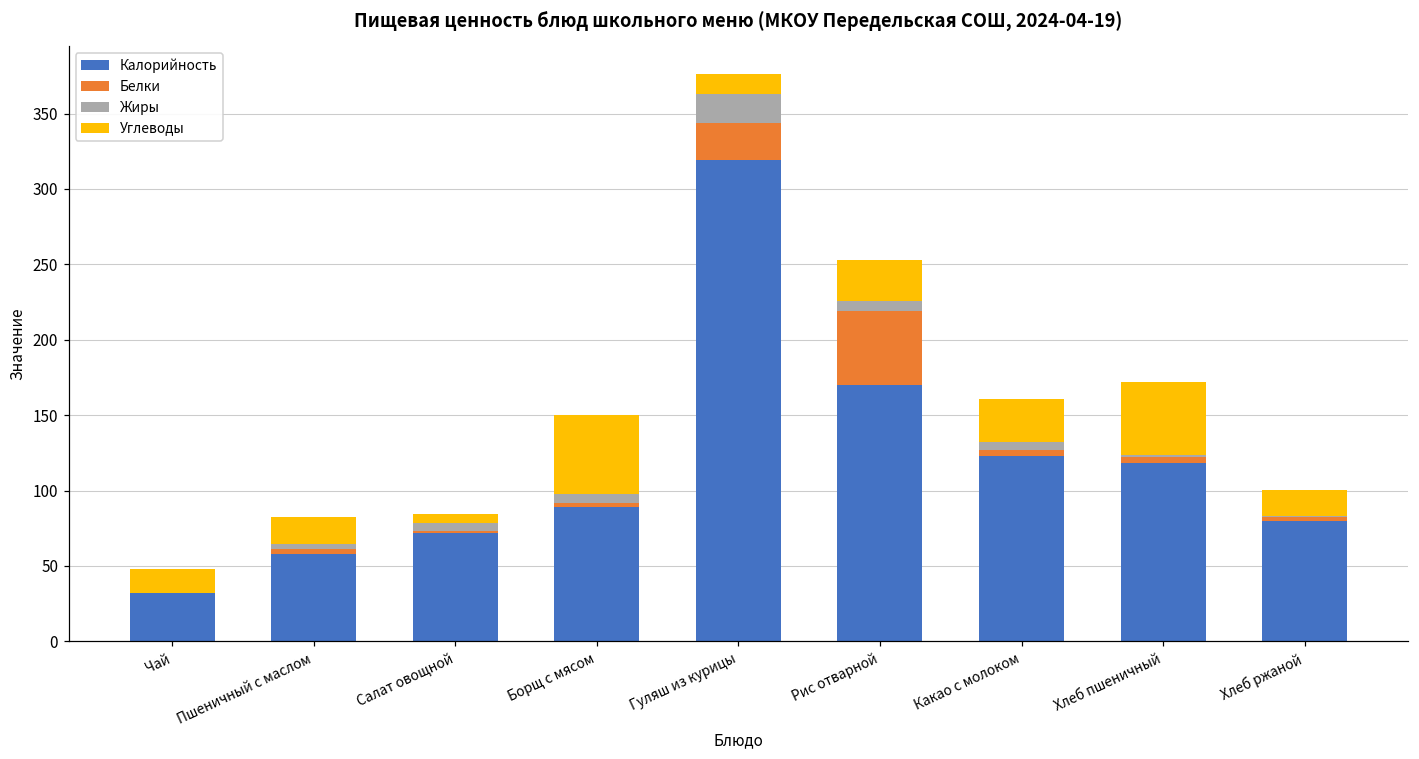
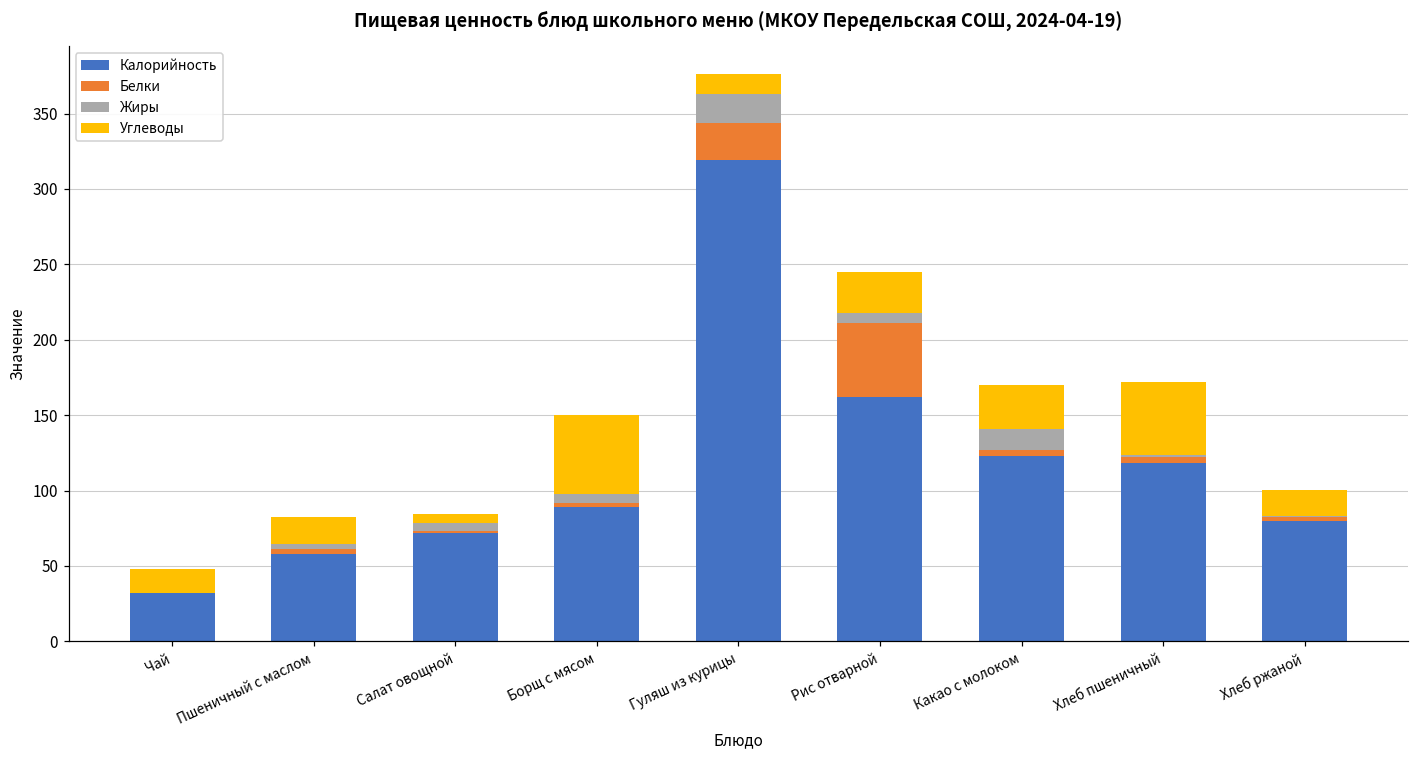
Калорийность, Рис отварной: 170 -> 162
Жиры, Какао с молоком: 5 -> 14
